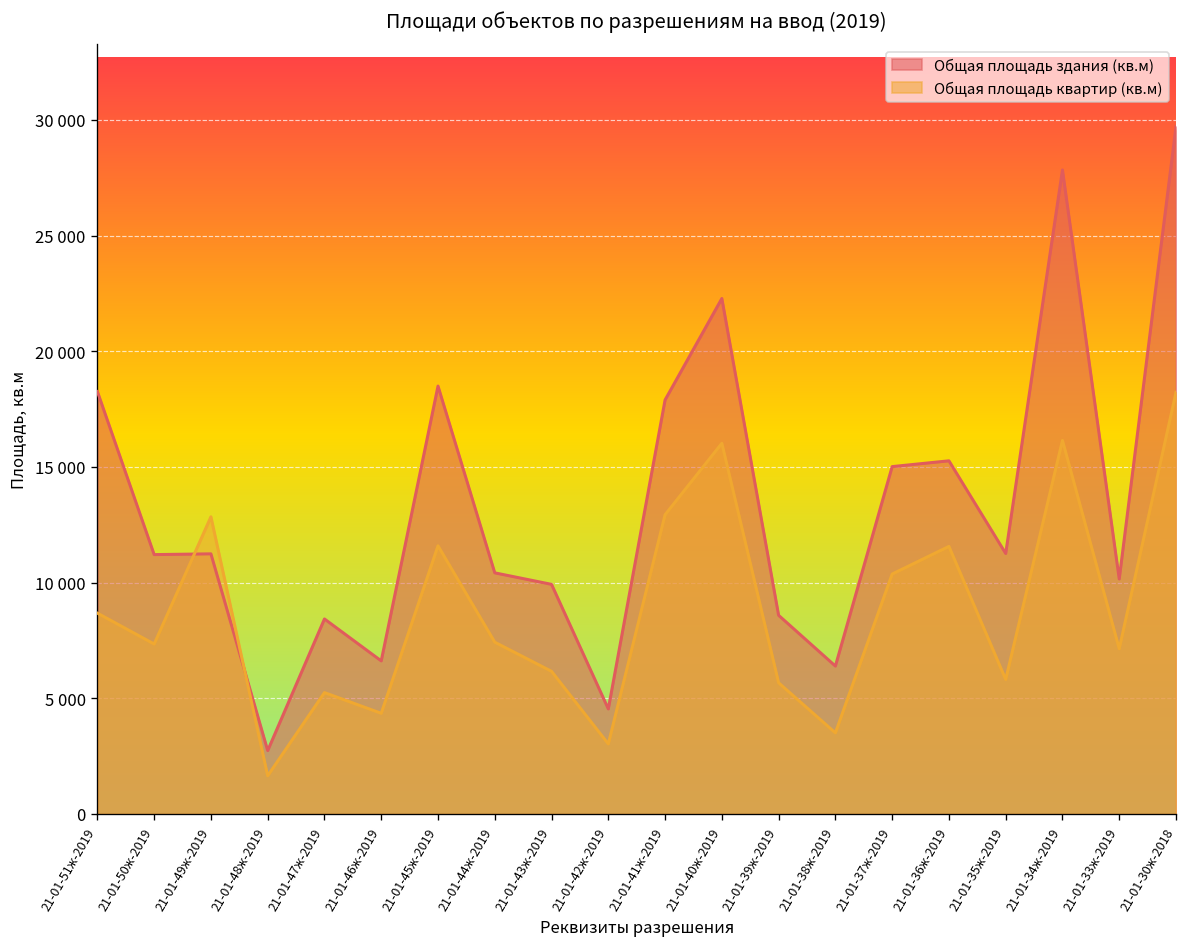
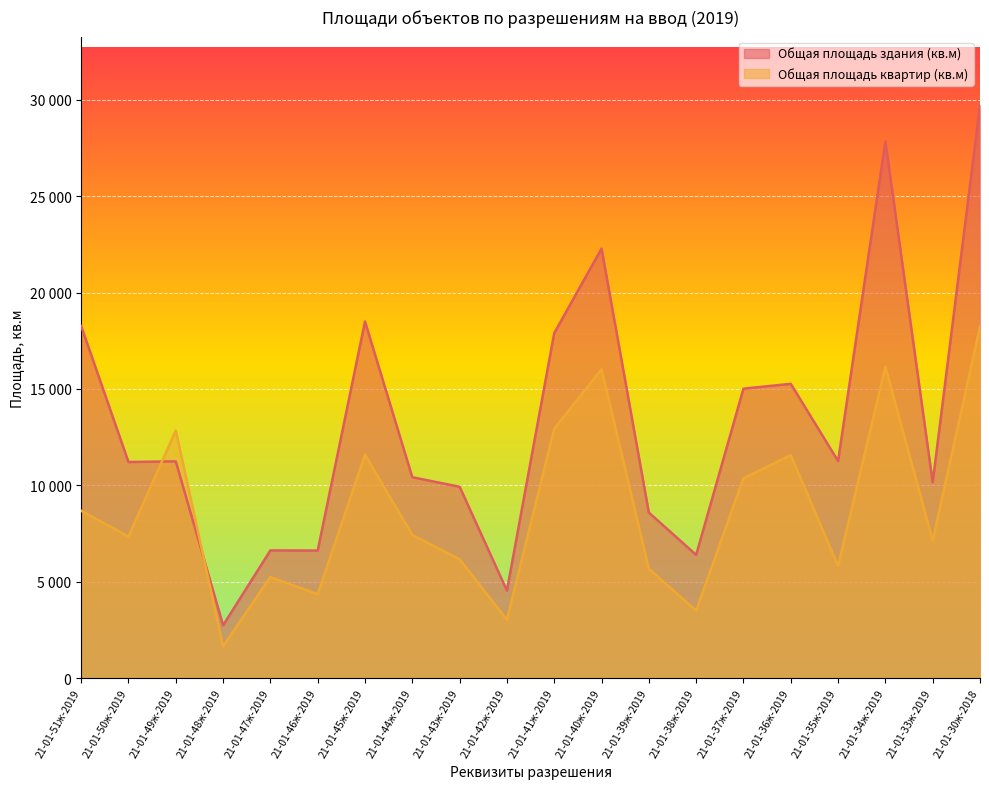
Общая площадь здания (кв.м), 21-01-47ж-2019: 8400 -> 6600
